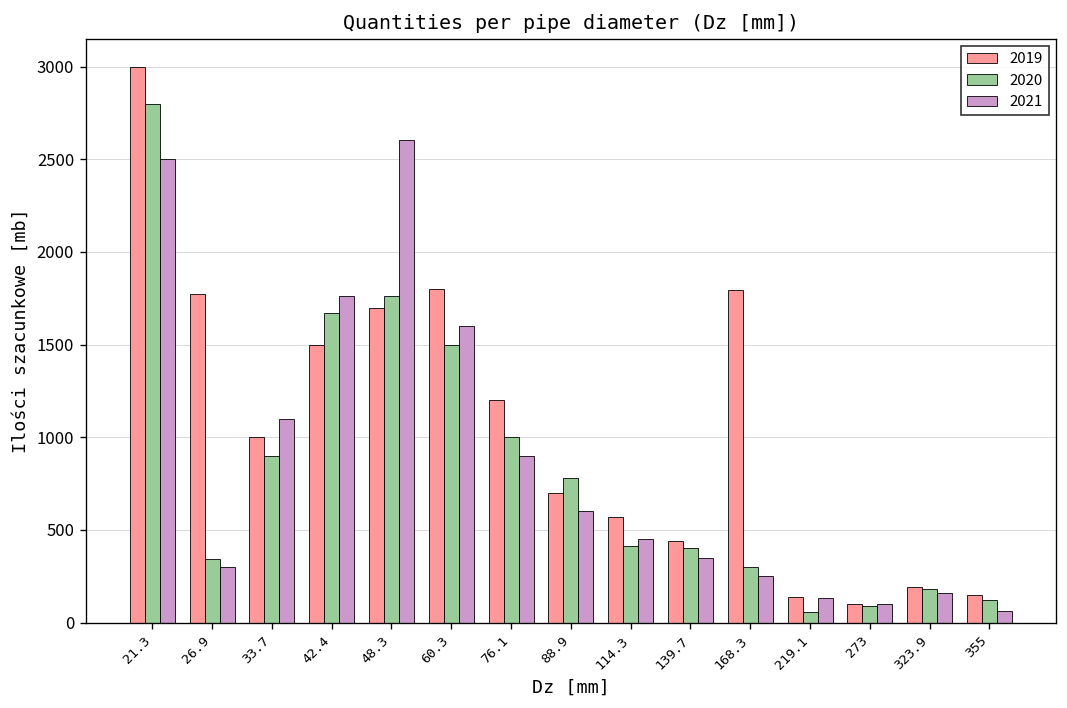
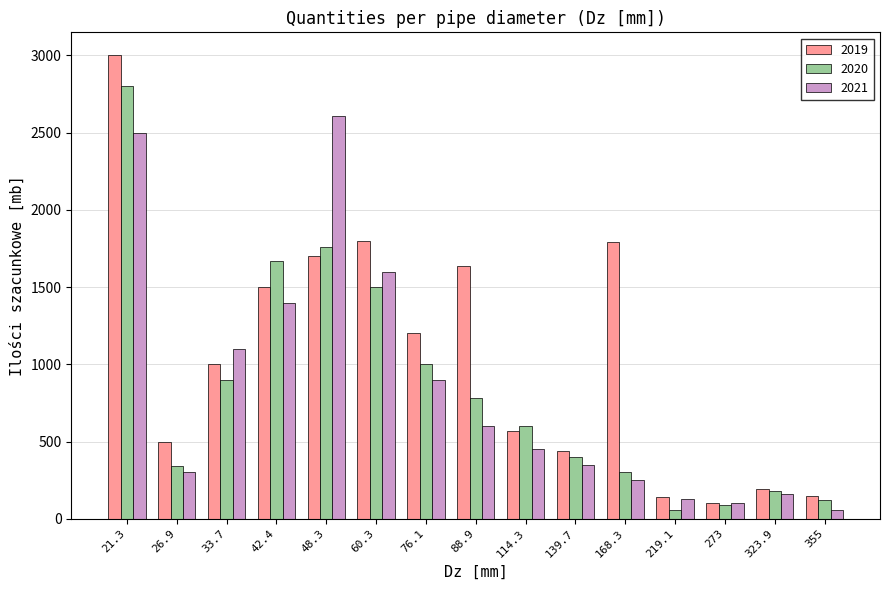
2019, 26.9: 1770 -> 500
2021, 42.4: 1760 -> 1400
2019, 88.9: 700 -> 1640
2020, 114.3: 410 -> 600
